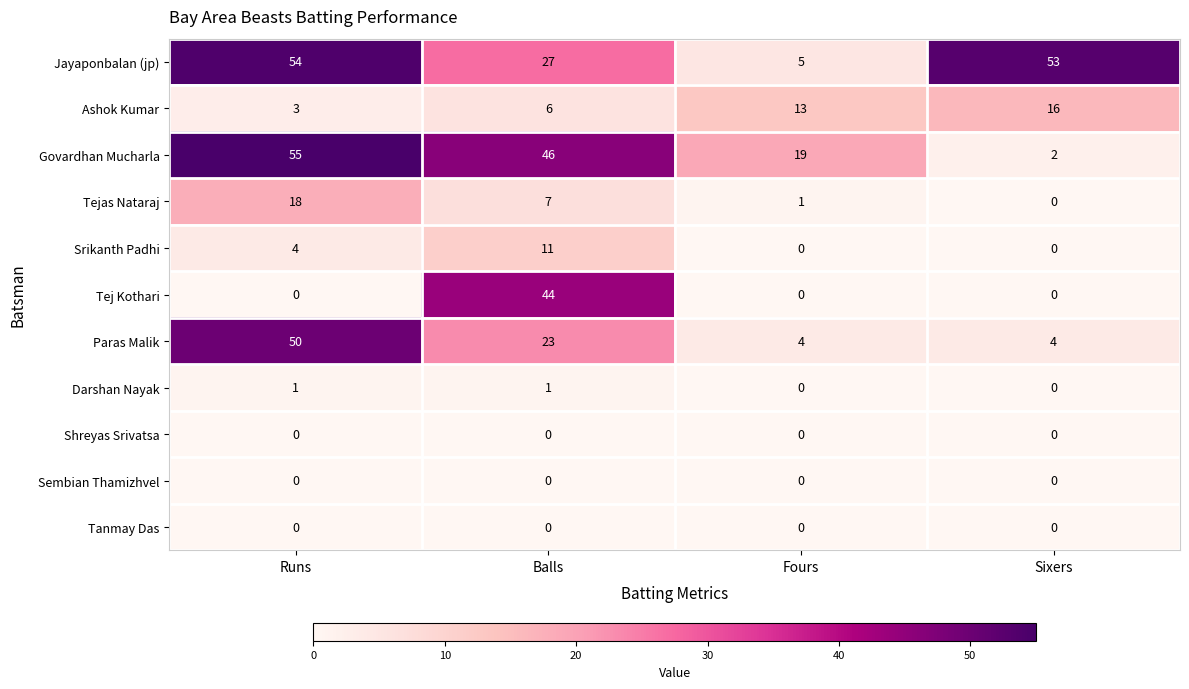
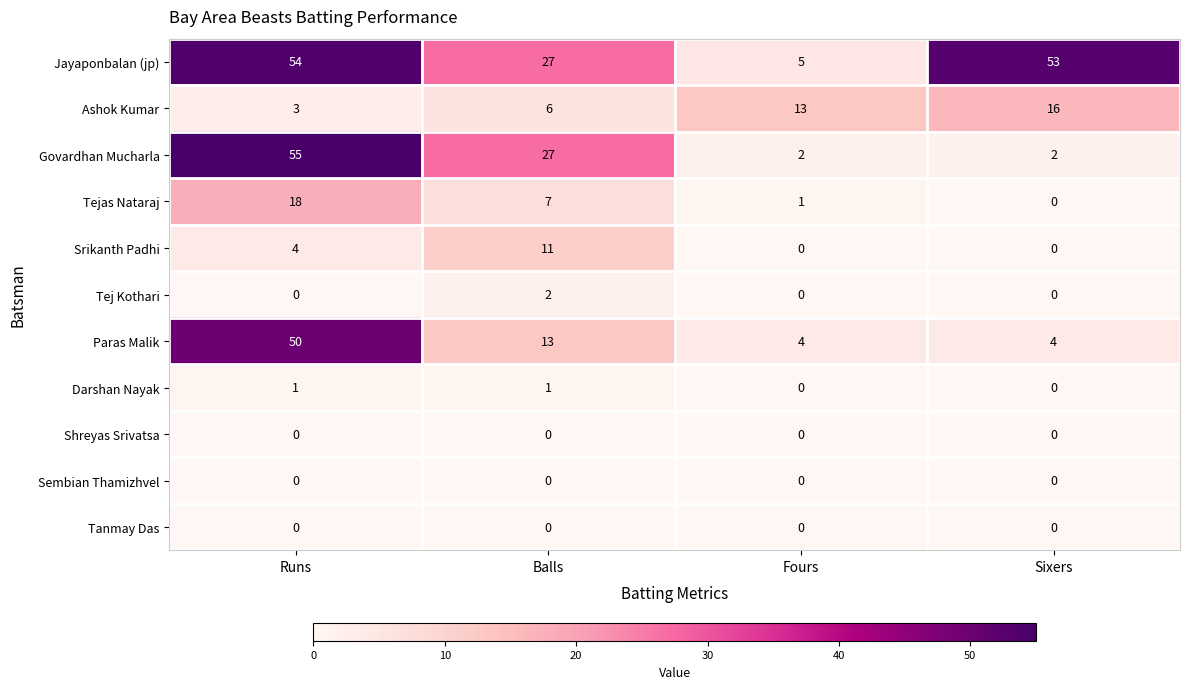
Govardhan Mucharla, Balls: 46 -> 27
Govardhan Mucharla, Fours: 19 -> 2
Tej Kothari, Balls: 44 -> 2
Paras Malik, Balls: 23 -> 13
